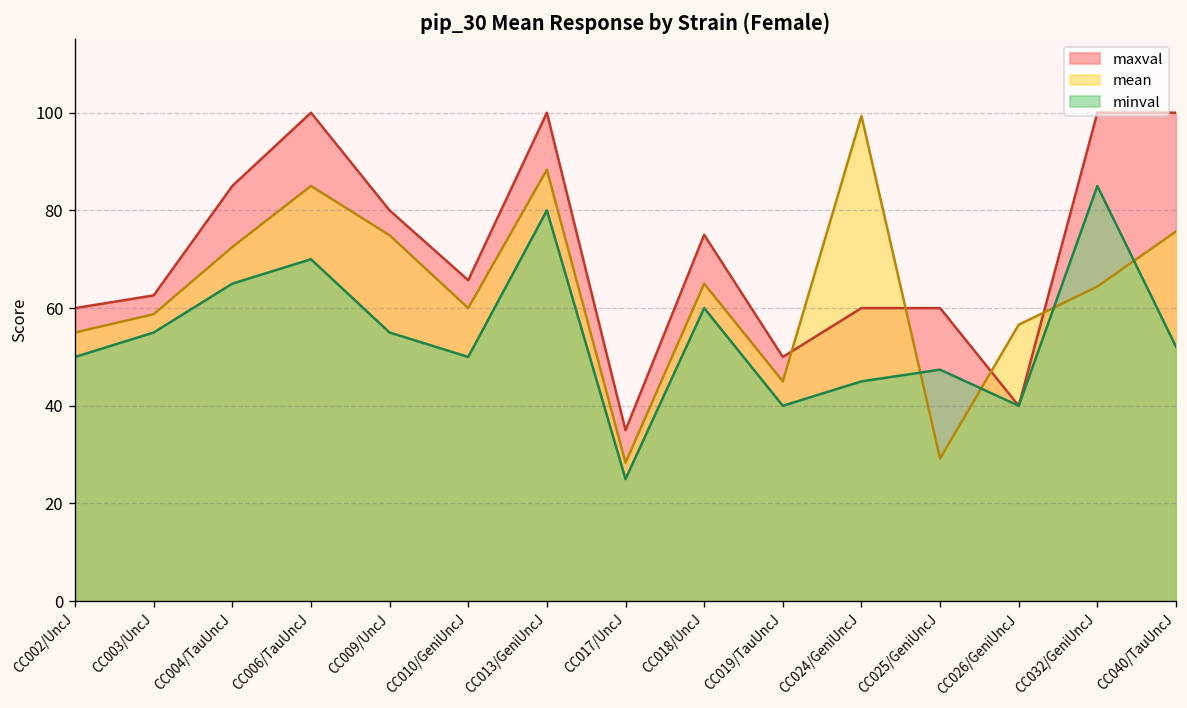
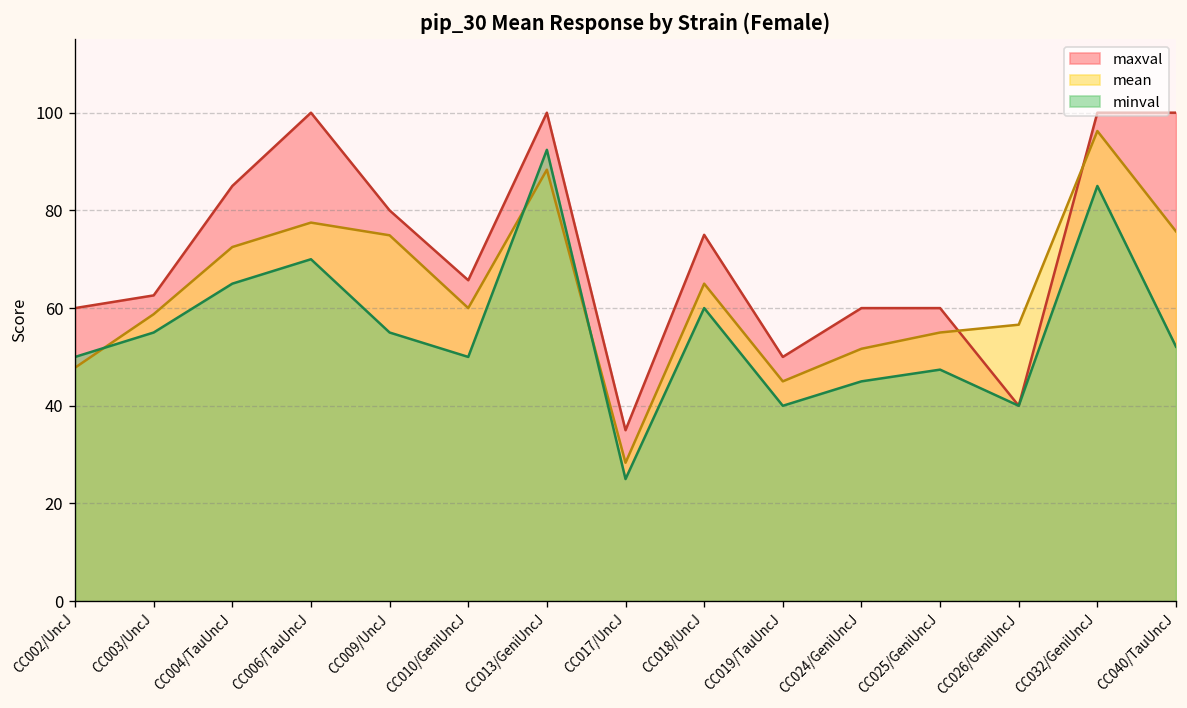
mean, CC002/UncJ: 55 -> 48
mean, CC006/TauUncJ: 85 -> 78
minval, CC013/GeniUncJ: 80 -> 92
mean, CC024/GeniUncJ: 99 -> 52
mean, CC025/GeniUncJ: 29 -> 55
mean, CC032/GeniUncJ: 64 -> 96
